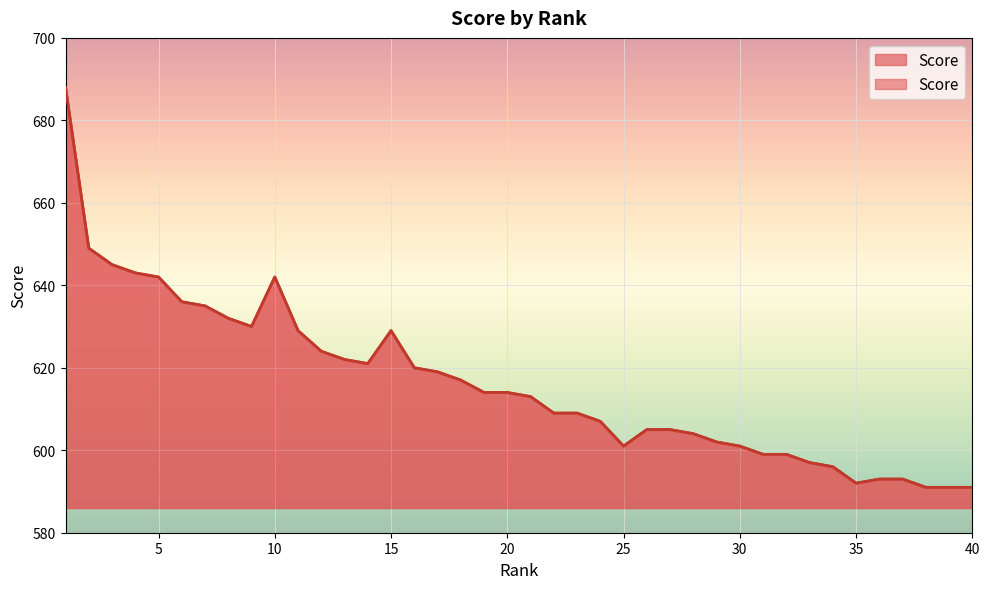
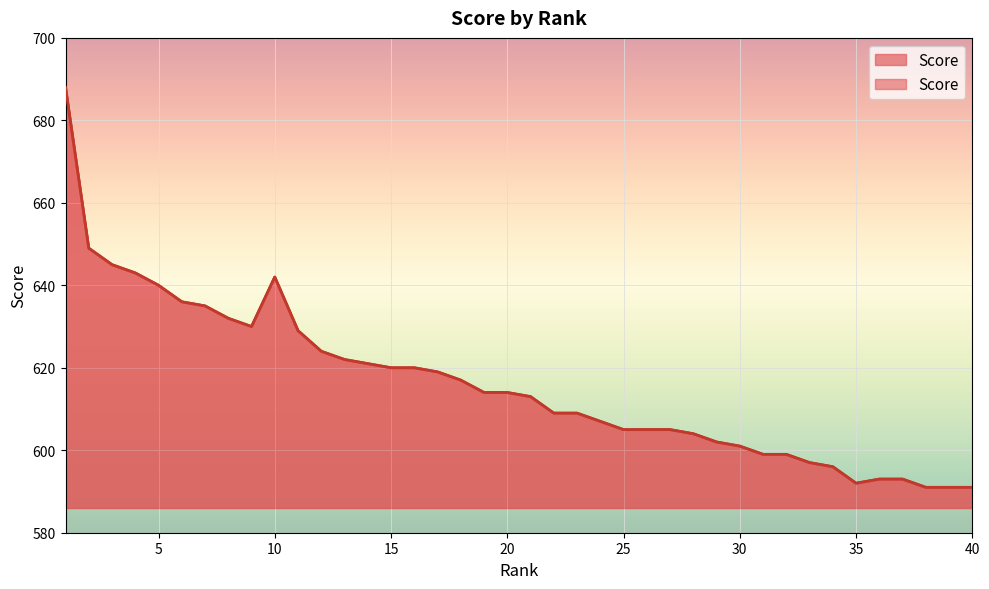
5: 642 -> 640
15: 629 -> 620
25: 601 -> 605
